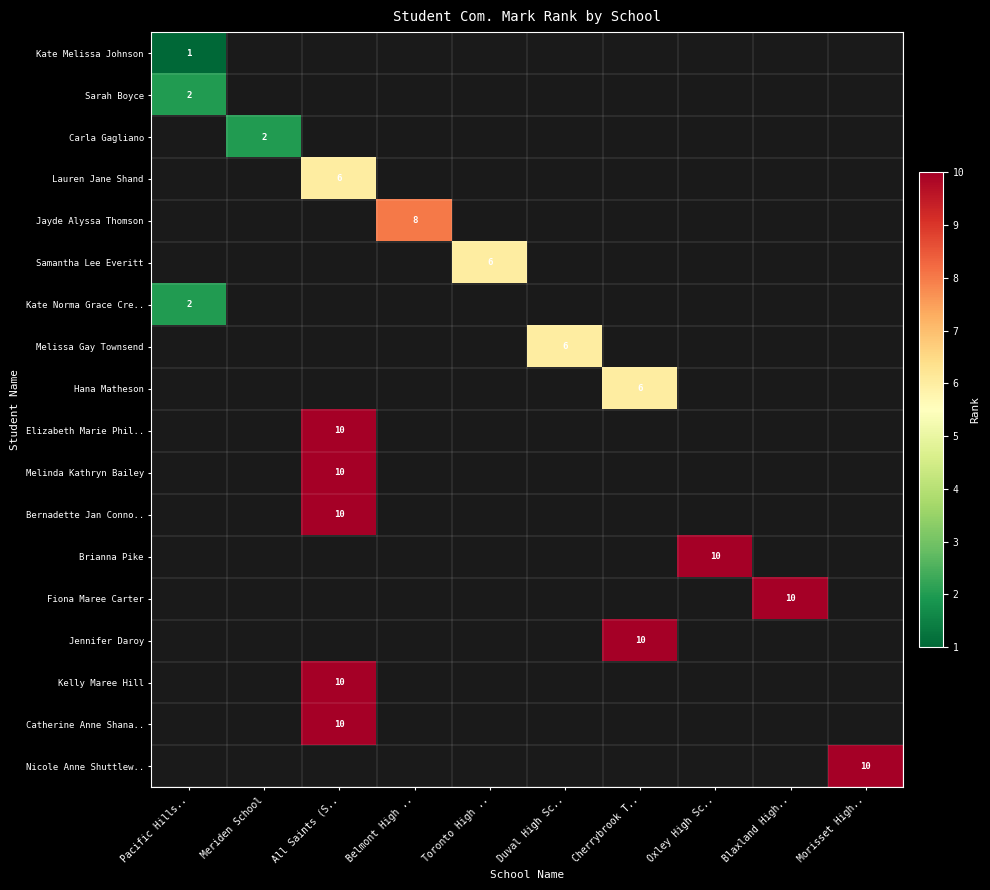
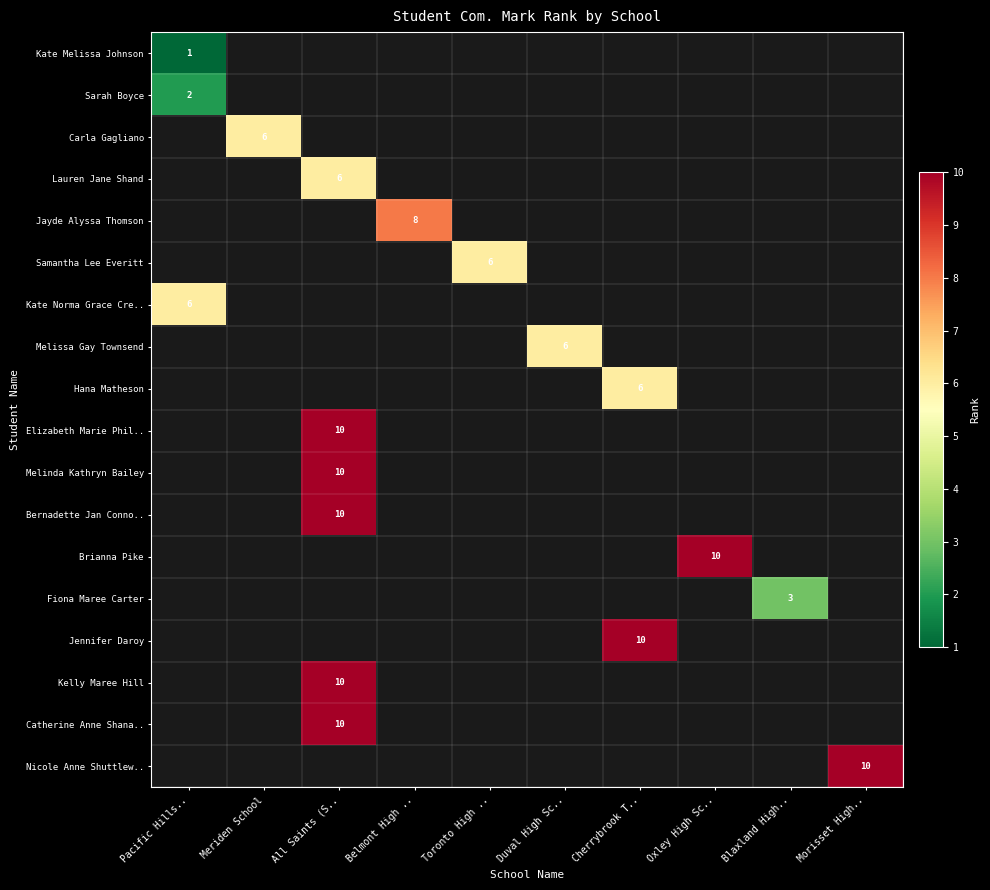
Carla Gagliano, Meriden School: 2 -> 6
Kate Norma Grace Cre.., Pacific Hills..: 2 -> 6
Fiona Maree Carter, Blaxland High..: 10 -> 3
